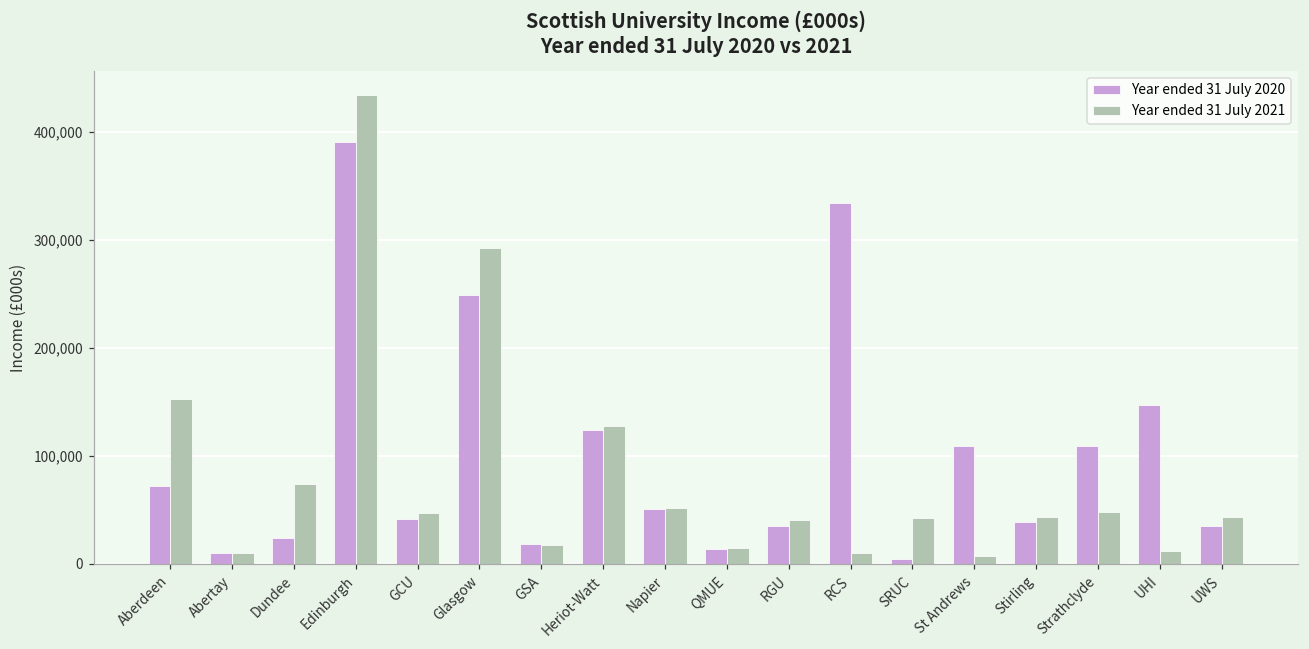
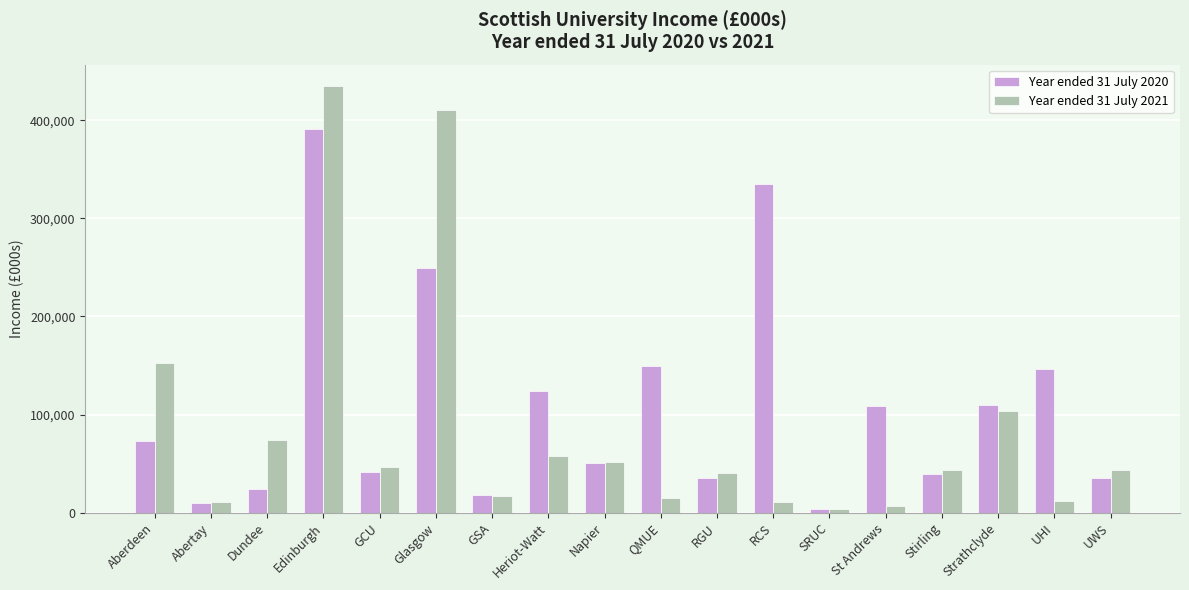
Year ended 31 July 2021, Glasgow: 290,000 -> 410,000
Year ended 31 July 2021, Heriot-Watt: 130,000 -> 60,000
Year ended 31 July 2020, QMUE: 10,000 -> 150,000
Year ended 31 July 2021, SRUC: 40,000 -> 0
Year ended 31 July 2021, Strathclyde: 50,000 -> 100,000
